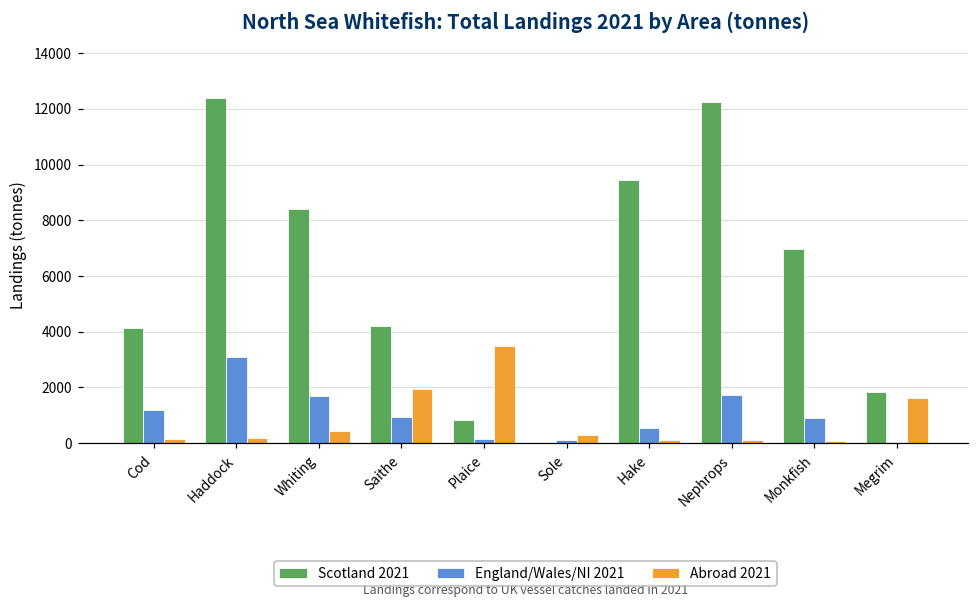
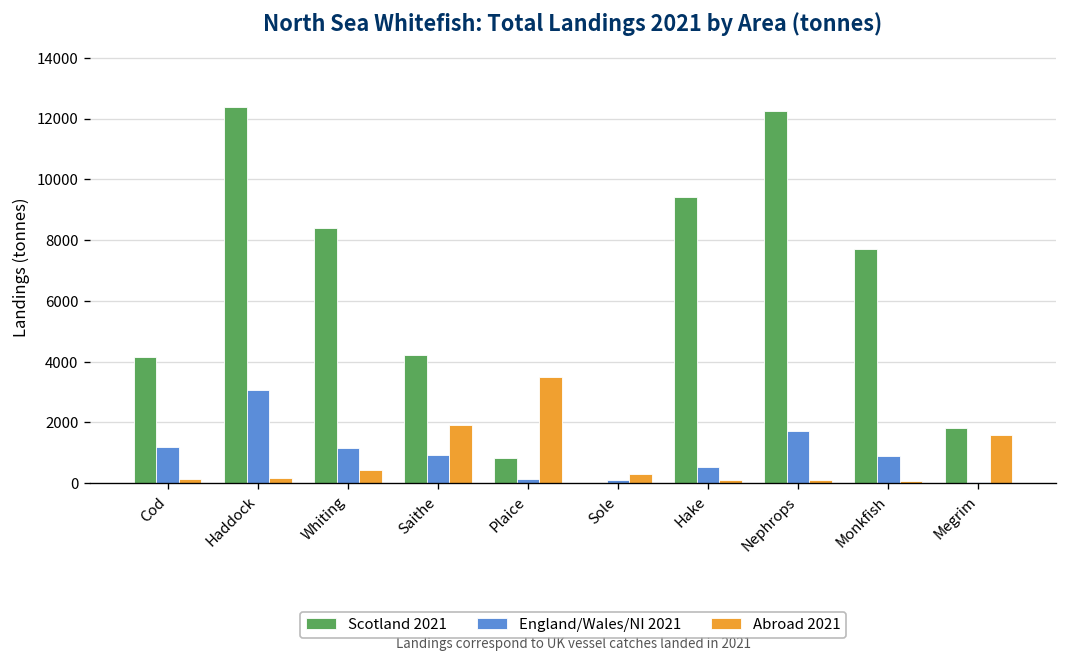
England/Wales/NI 2021, Whiting: 1700 -> 1200
Scotland 2021, Monkfish: 7000 -> 7700
